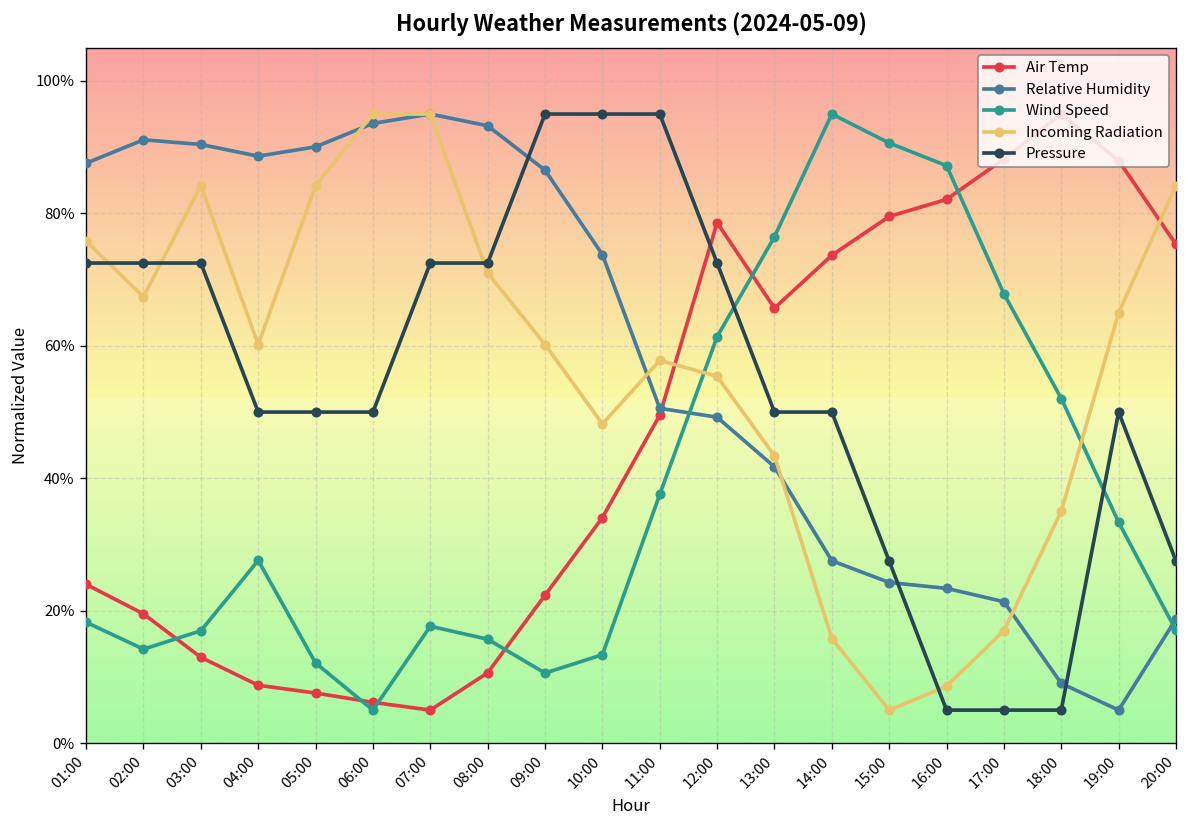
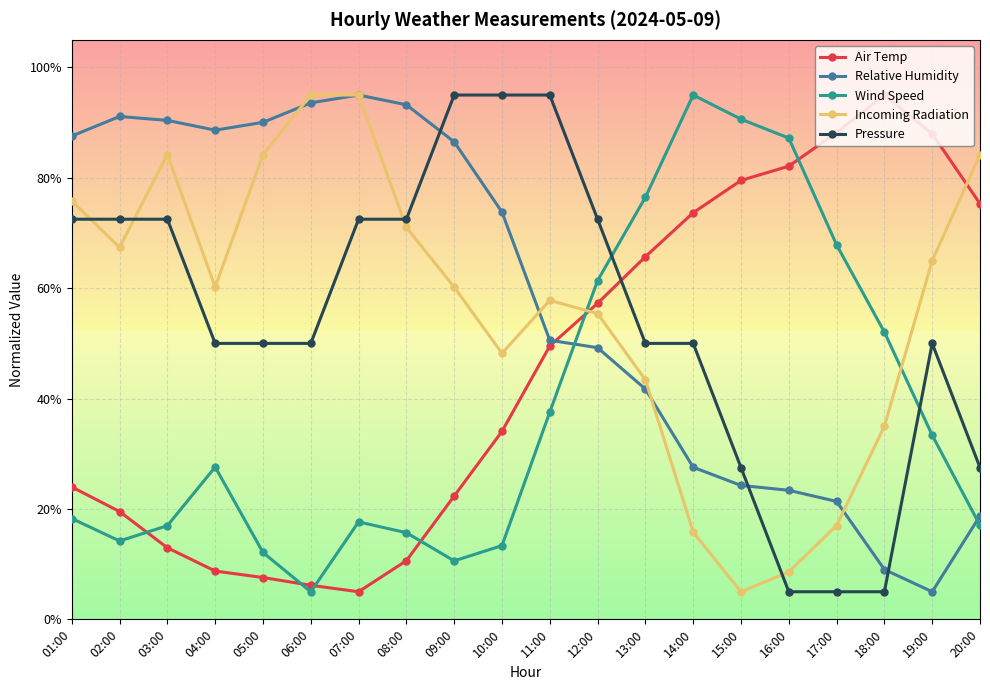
Air Temp, 12:00: 79% -> 57%
